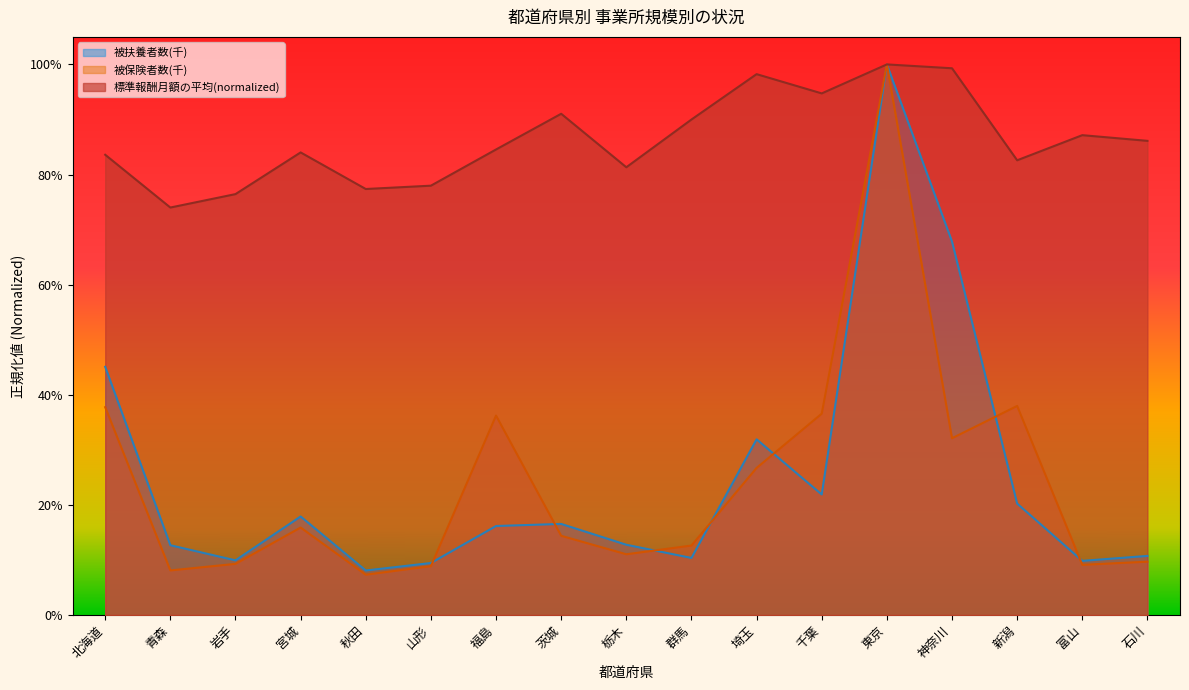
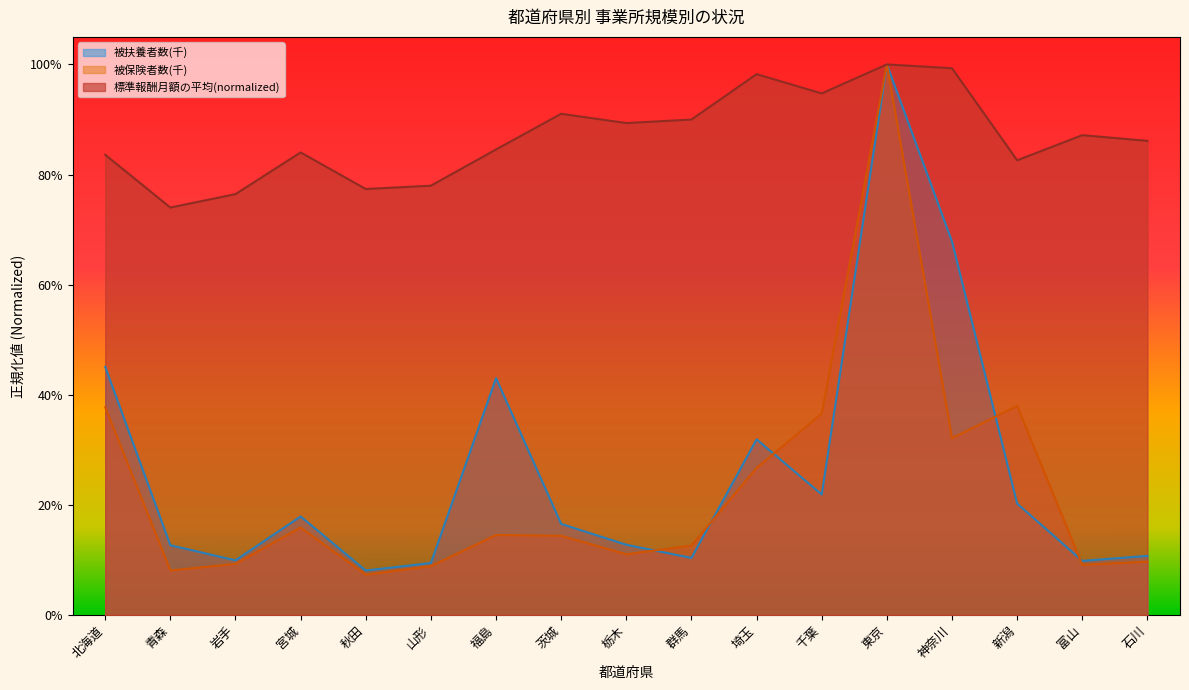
被扶養者数(千), 福島: 16% -> 43%
被保険者数(千), 福島: 36% -> 15%
標準報酬月額の平均(normalized), 栃木: 81% -> 89%
